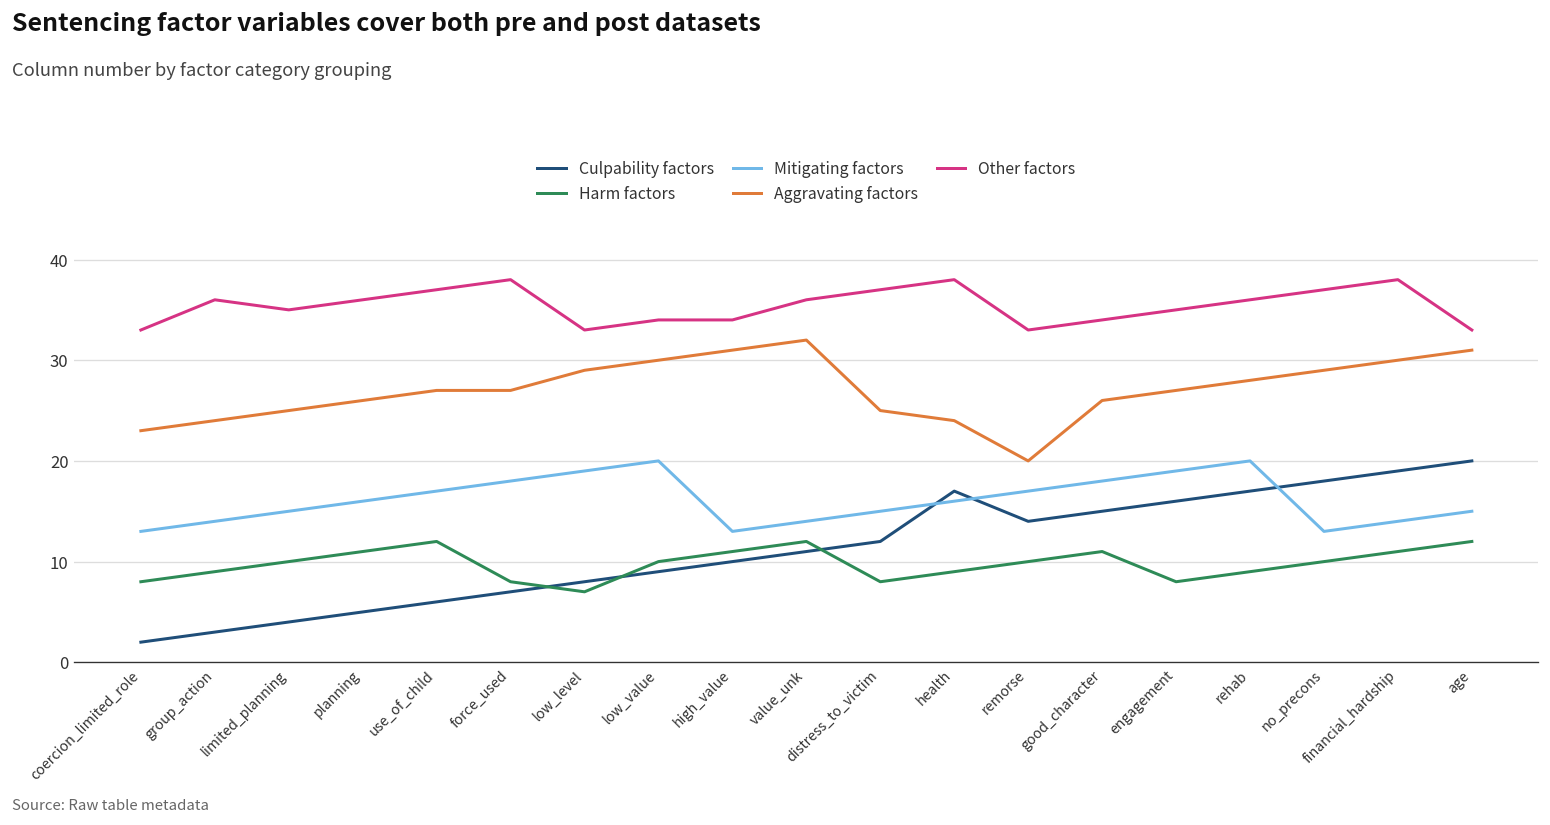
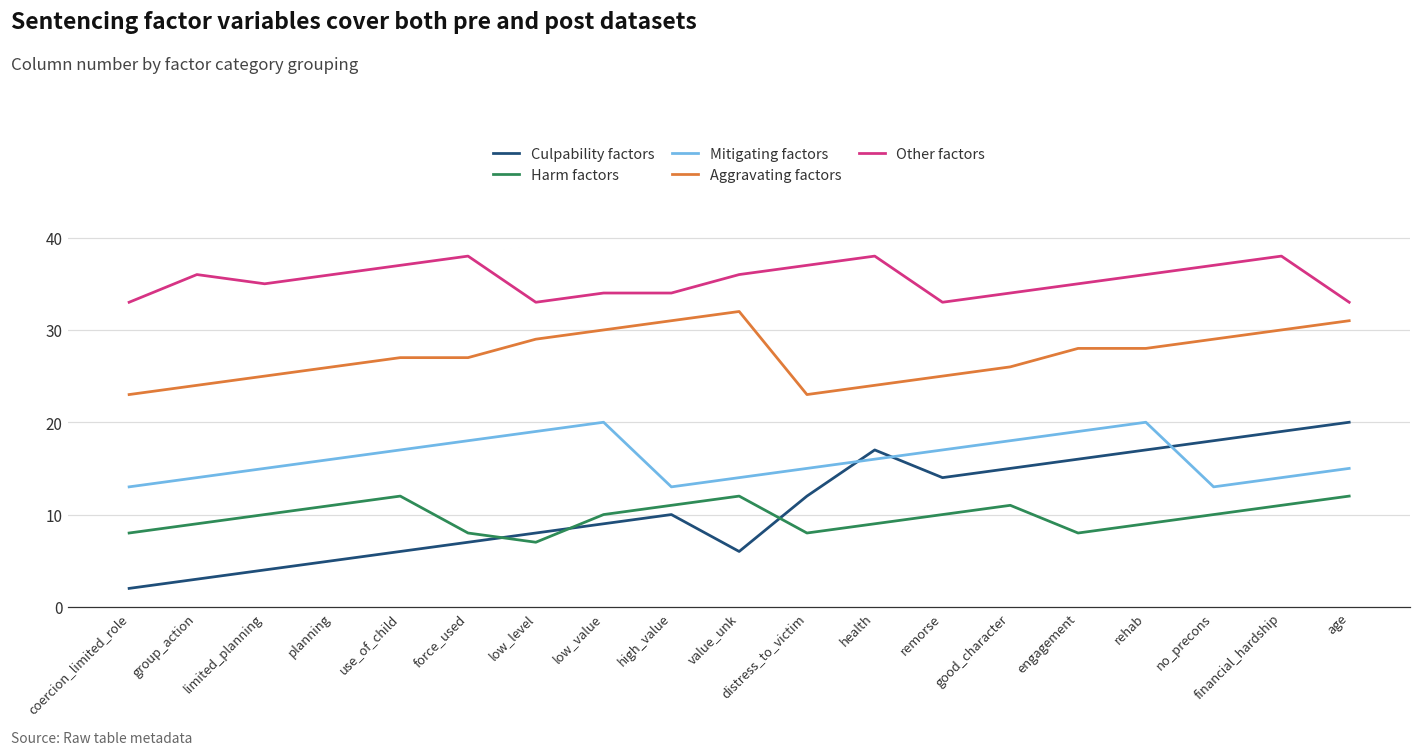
Culpability factors, value_unk: 11 -> 6
Aggravating factors, distress_to_victim: 25 -> 23
Aggravating factors, remorse: 20 -> 25
Aggravating factors, engagement: 27 -> 28
